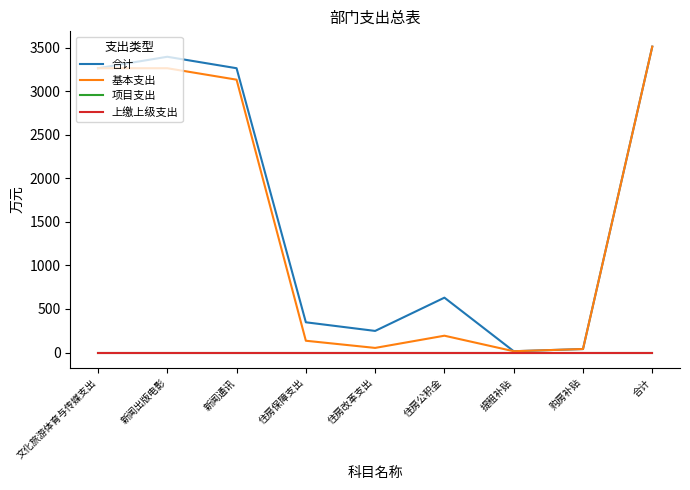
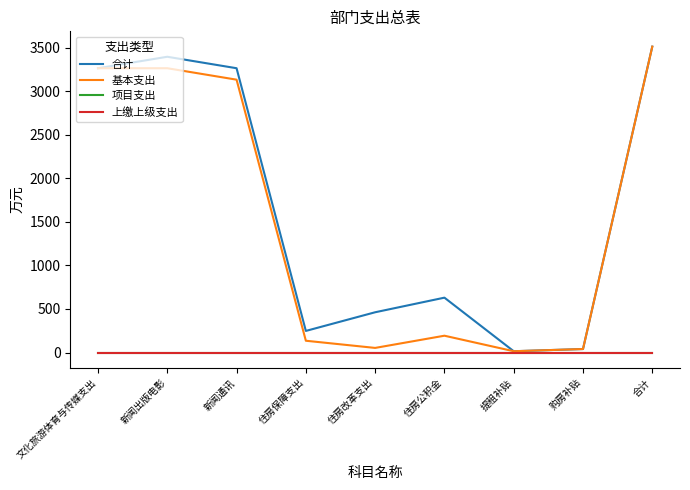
合计, 住房保障支出: 300 -> 200
合计, 住房改革支出: 200 -> 500
